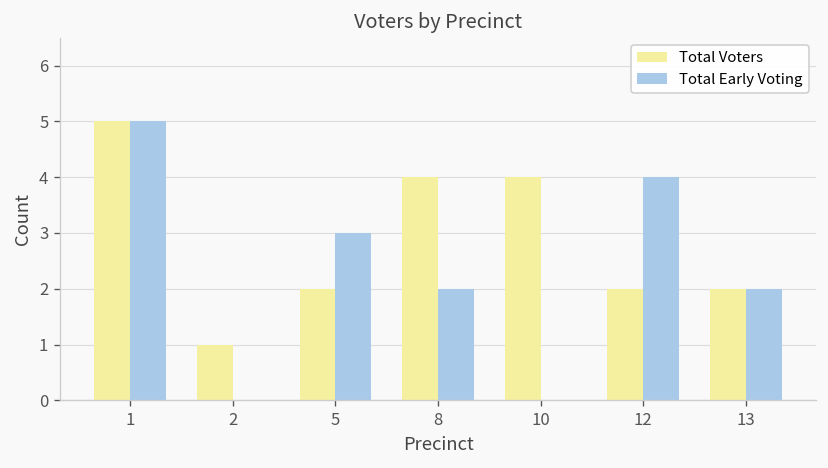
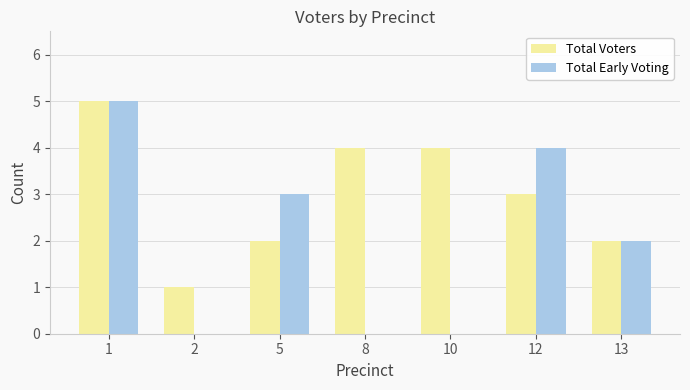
Total Early Voting, 8: 2 -> 0
Total Voters, 12: 2 -> 3
